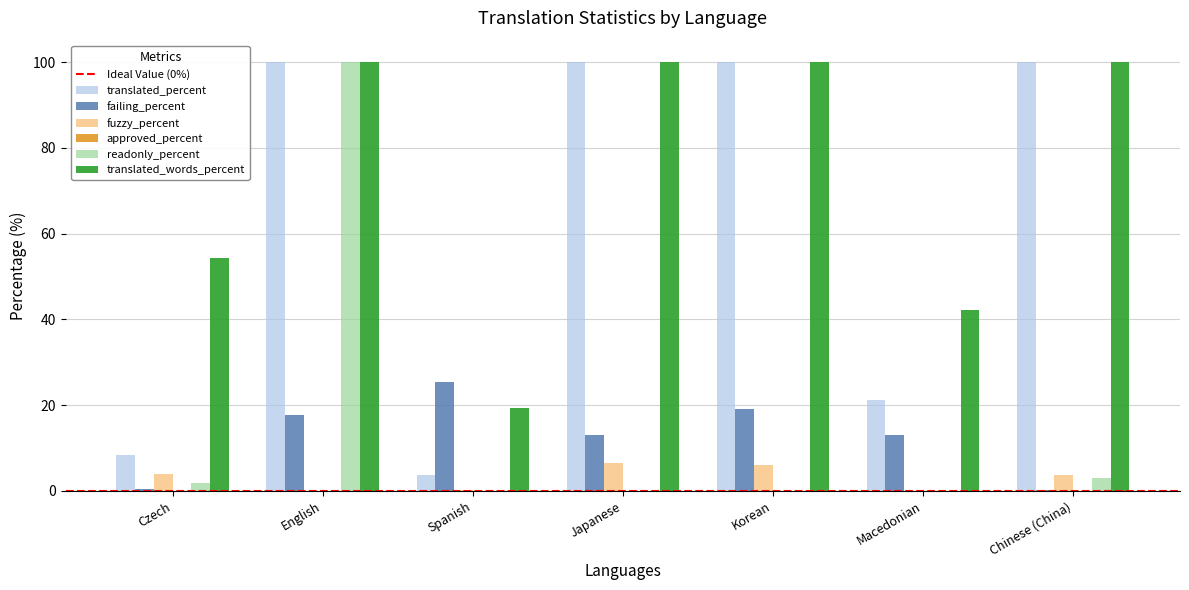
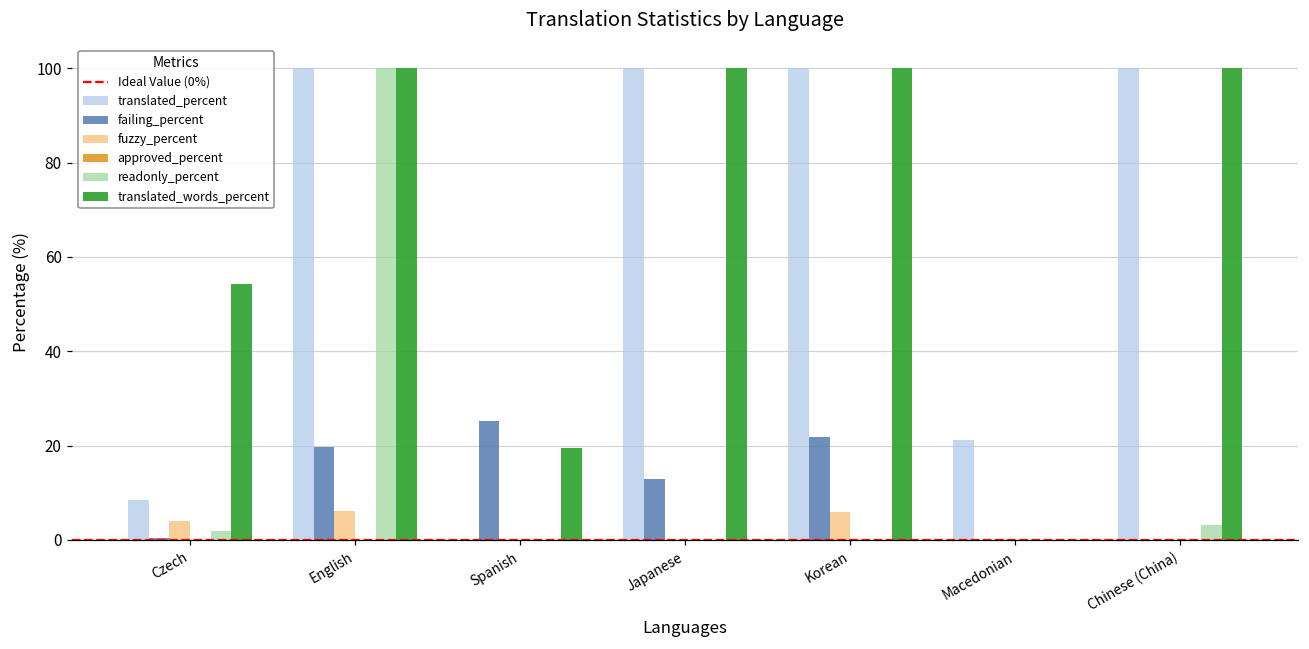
failing_percent, English: 18 -> 20
fuzzy_percent, English: 0 -> 6
translated_percent, Spanish: 4 -> 0
fuzzy_percent, Japanese: 7 -> 0
failing_percent, Korean: 19 -> 22
failing_percent, Macedonian: 13 -> 0
translated_words_percent, Macedonian: 42 -> 0
fuzzy_percent, Chinese (China): 4 -> 0
